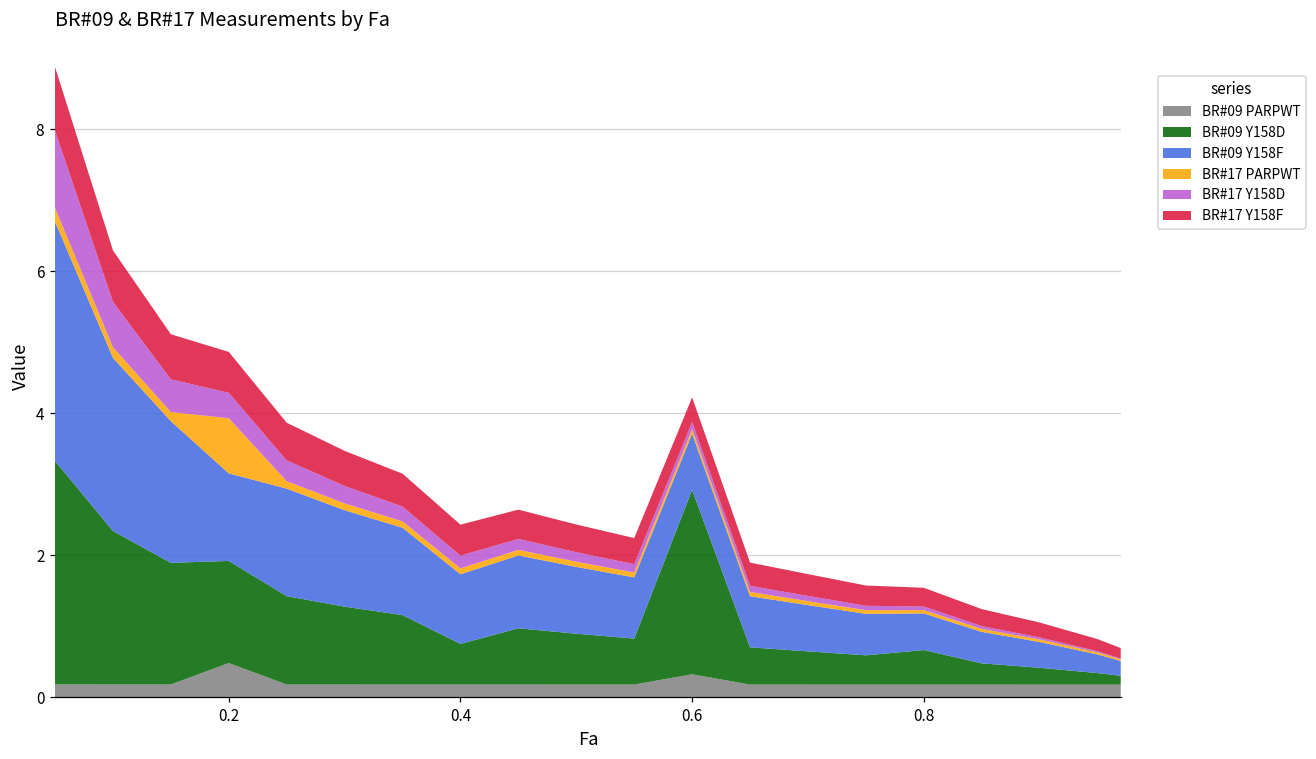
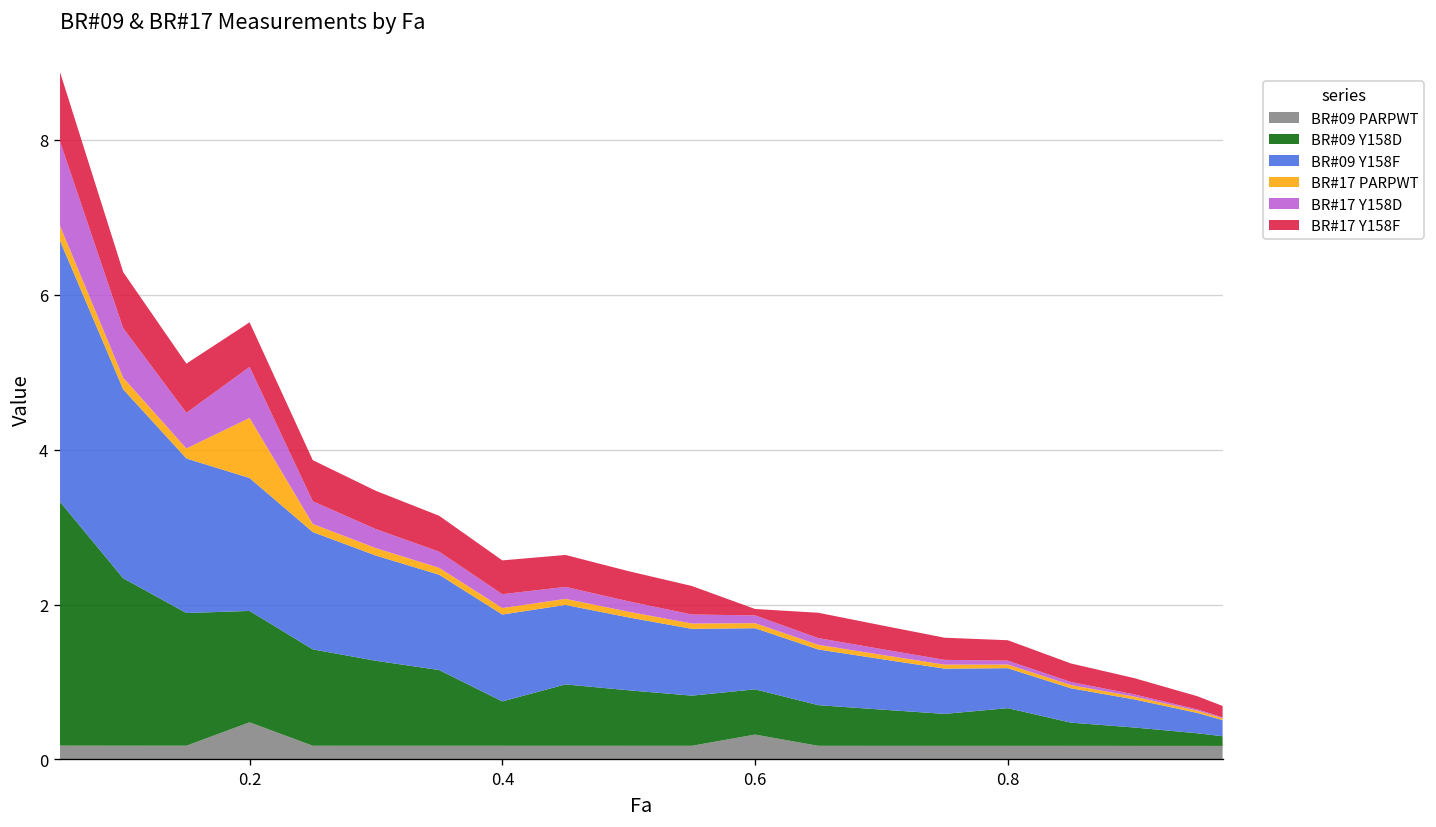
BR#09 Y158F, 0.2: 1.2 -> 1.7
BR#17 Y158D, 0.2: 0.4 -> 0.7
BR#09 Y158F, 0.4: 1.0 -> 1.1
BR#09 Y158D, 0.6: 2.6 -> 0.6
BR#17 Y158F, 0.6: 0.3 -> 0.1
